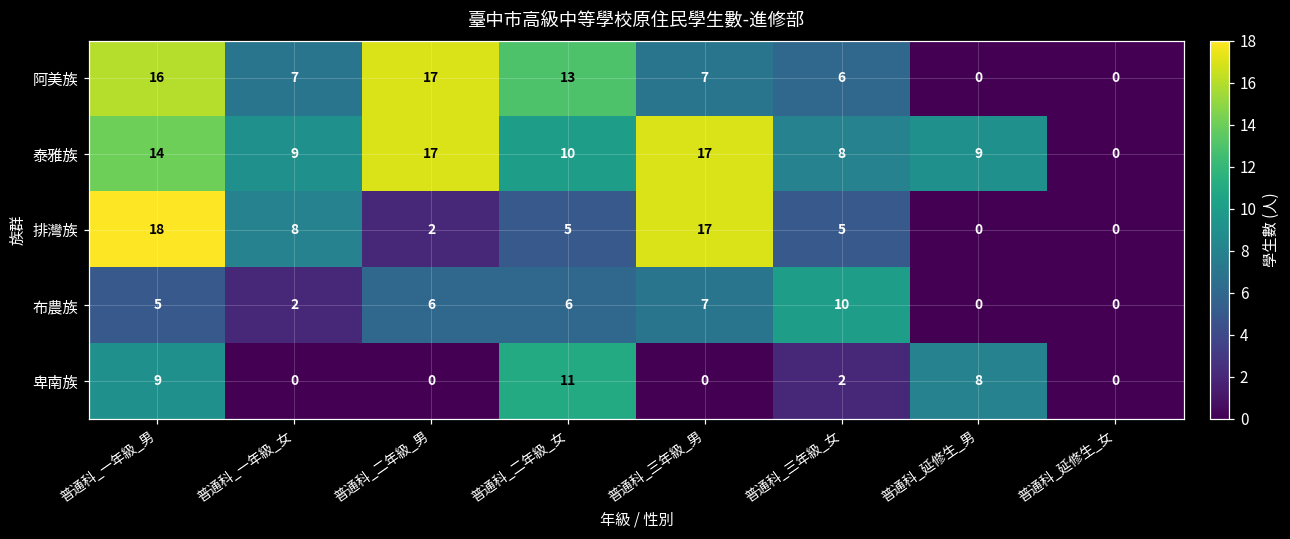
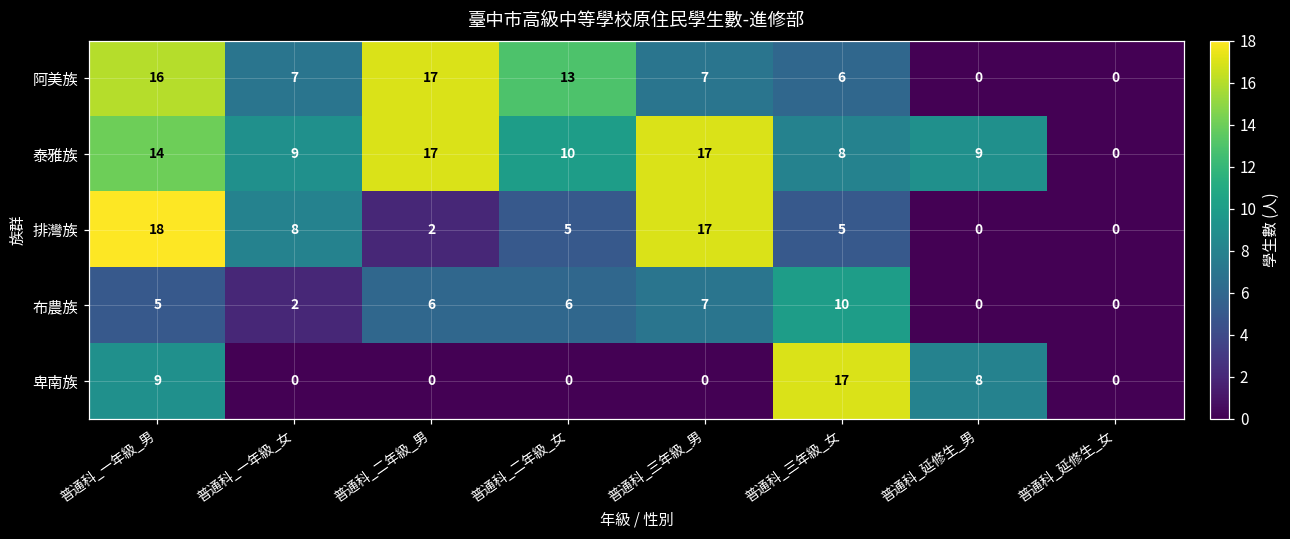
卑南族, 普通科_二年級_女: 11 -> 0
卑南族, 普通科_三年級_女: 2 -> 17
